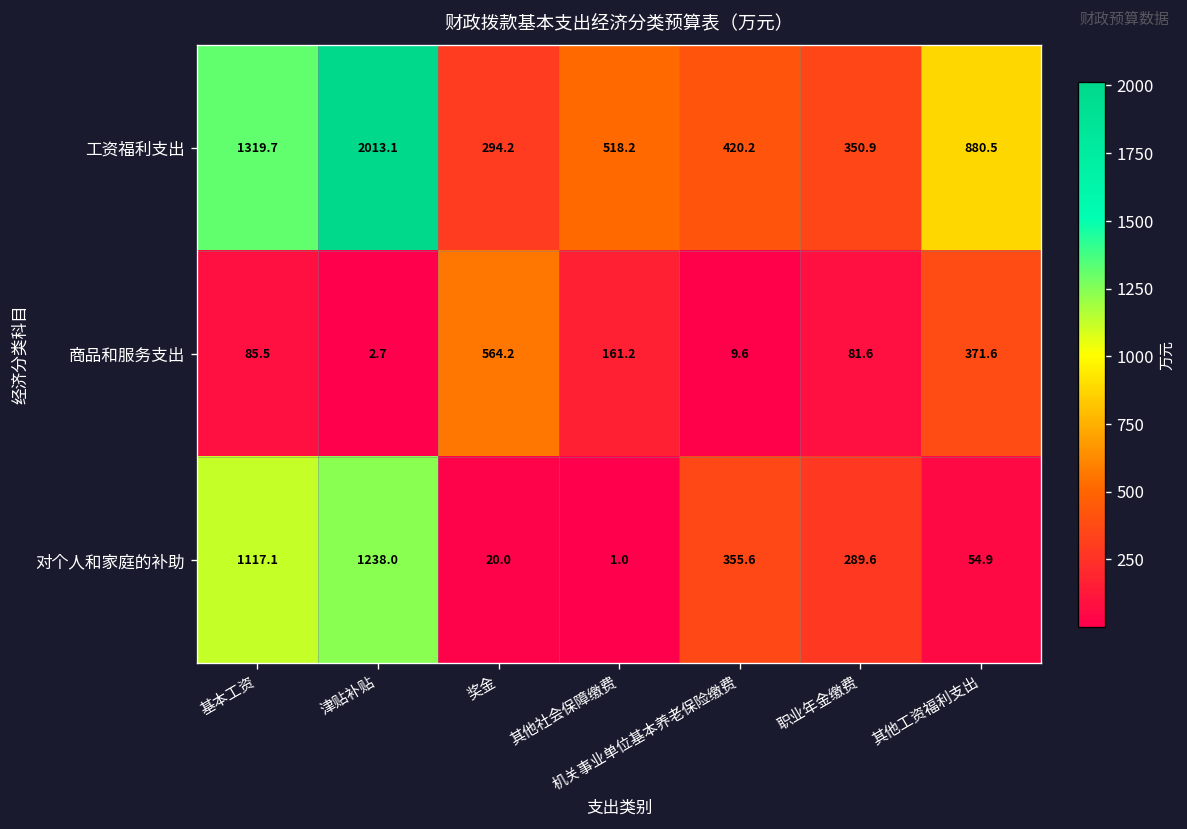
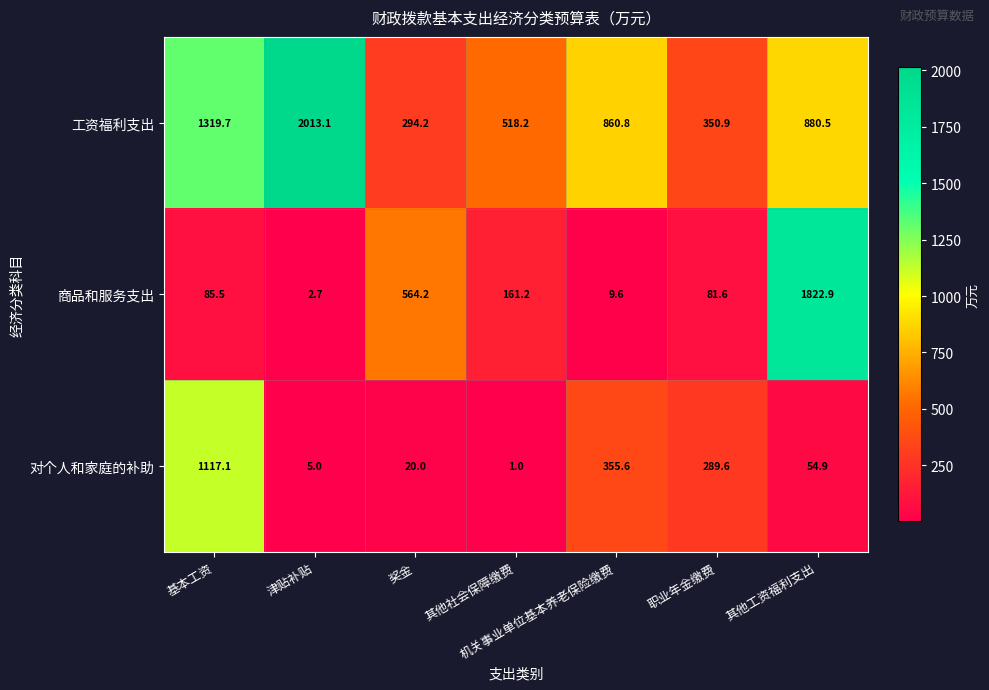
工资福利支出, 机关事业单位基本养老保险缴费: 420.2 -> 860.8
商品和服务支出, 其他工资福利支出: 371.6 -> 1822.9
对个人和家庭的补助, 津贴补贴: 1238.0 -> 5.0
